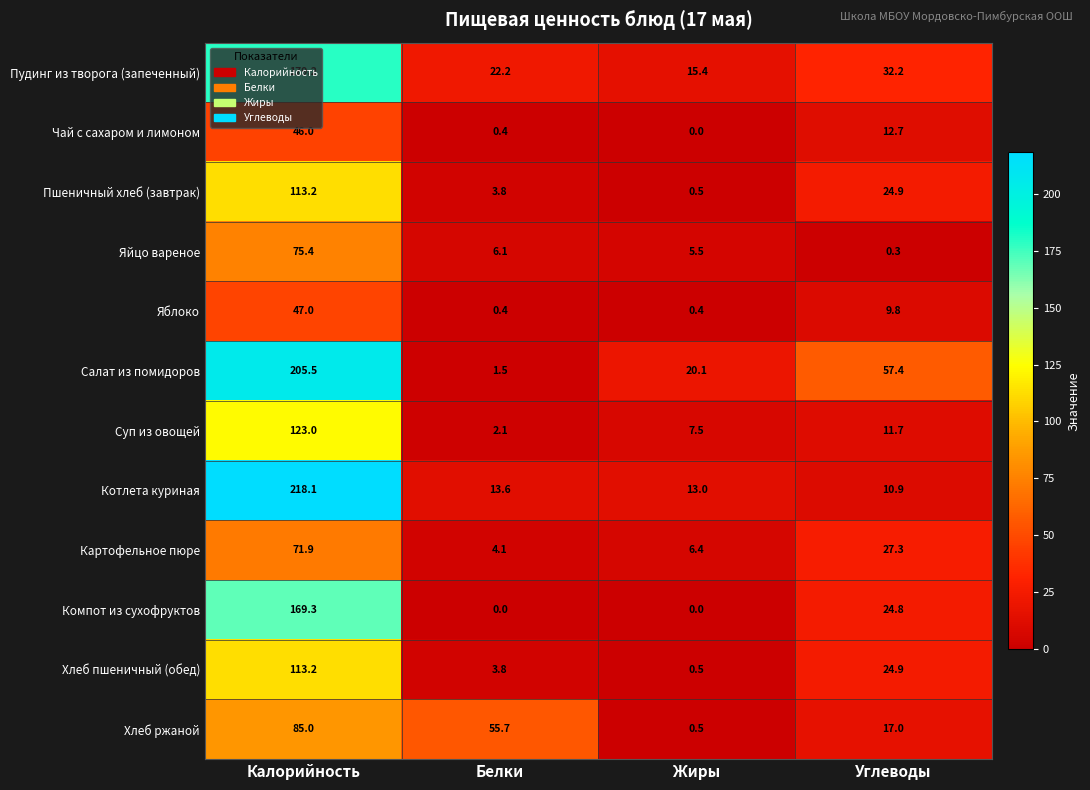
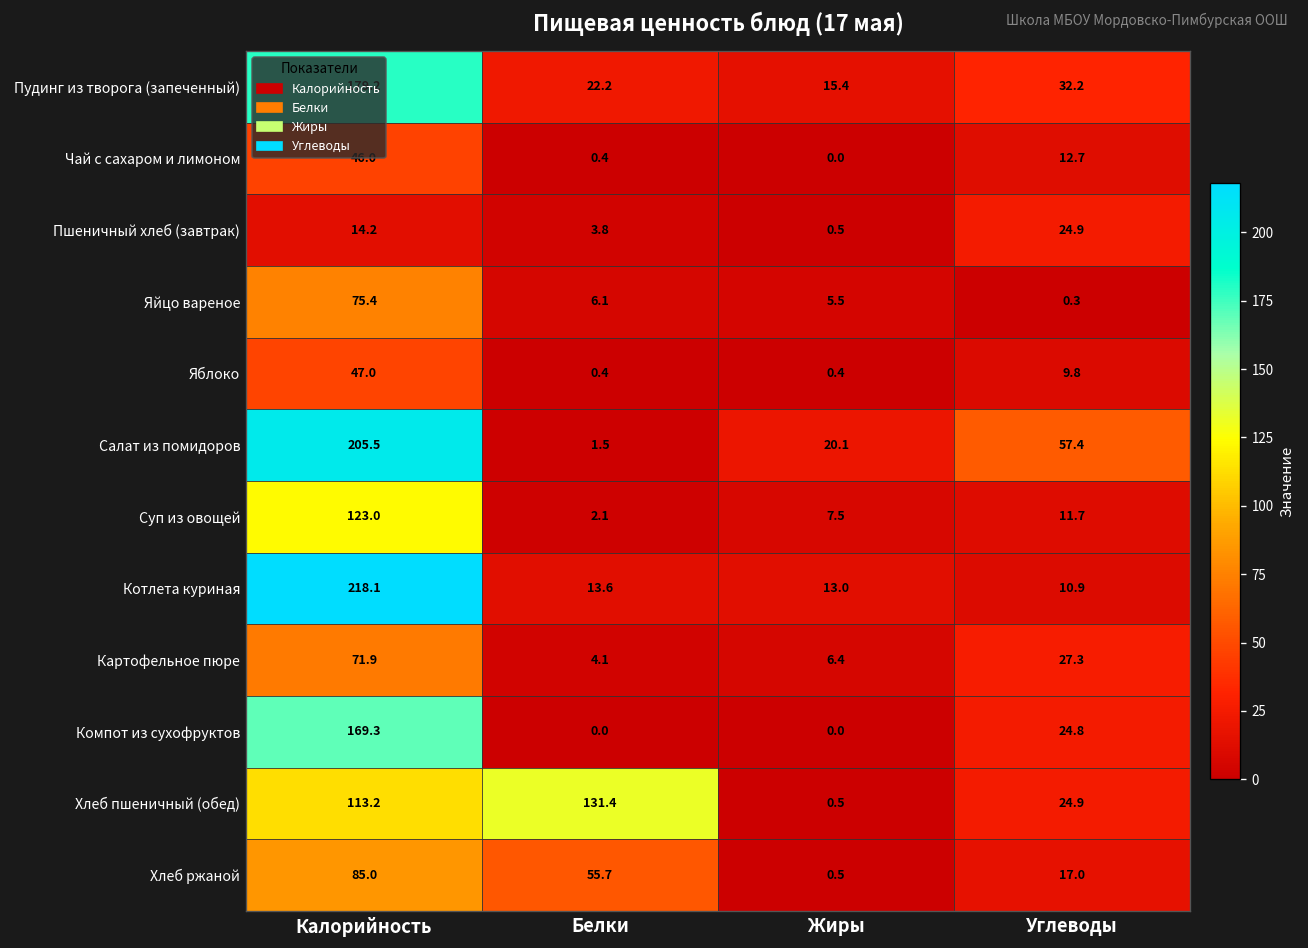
Пшеничный хлеб (завтрак), Калорийность: 113.2 -> 14.2
Хлеб пшеничный (обед), Белки: 3.8 -> 131.4
